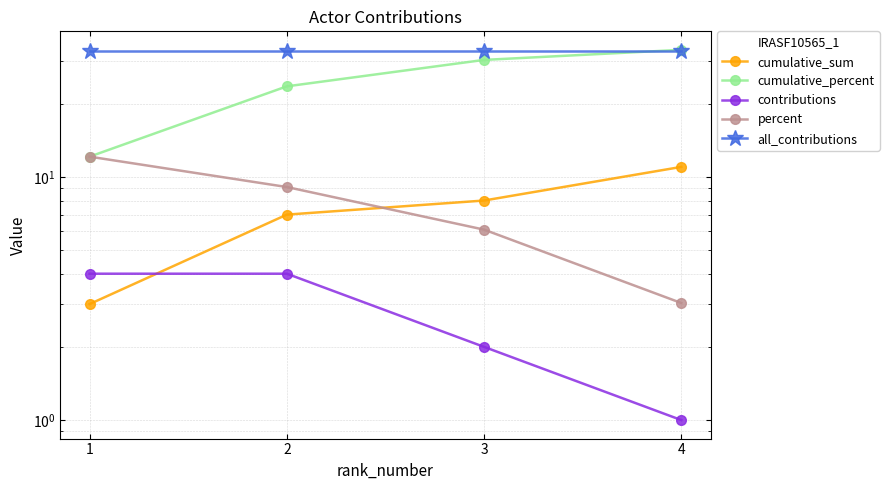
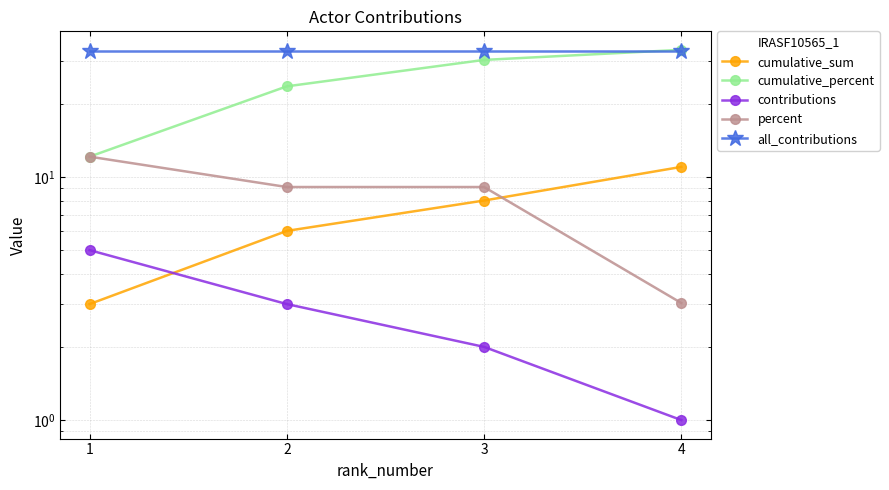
contributions, 1: 4 -> 5
cumulative_sum, 2: 7 -> 6
contributions, 2: 4 -> 3
percent, 3: 6.1 -> 9.1
